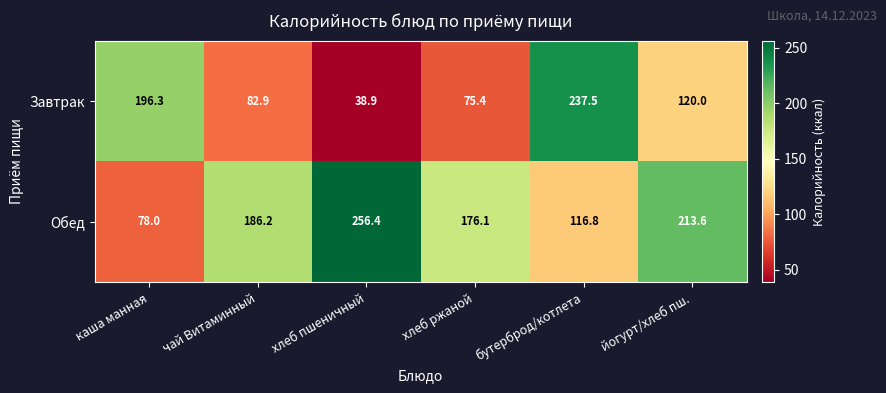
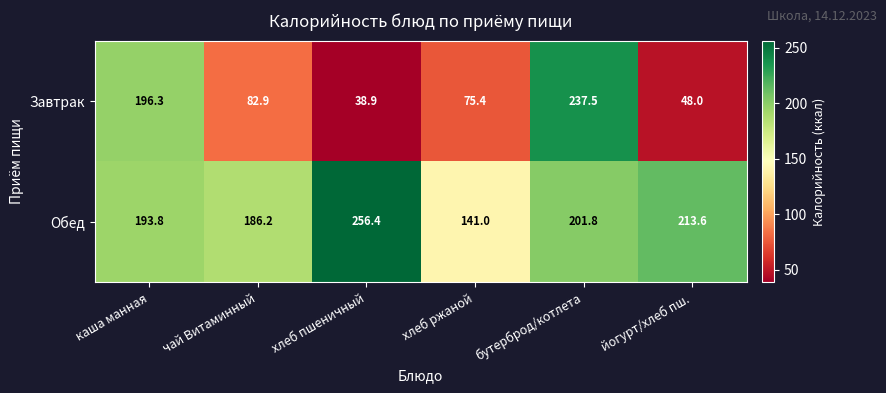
Завтрак, йогурт/хлеб пш.: 120.0 -> 48.0
Обед, каша манная: 78.0 -> 193.8
Обед, хлеб ржаной: 176.1 -> 141.0
Обед, бутерброд/котлета: 116.8 -> 201.8
